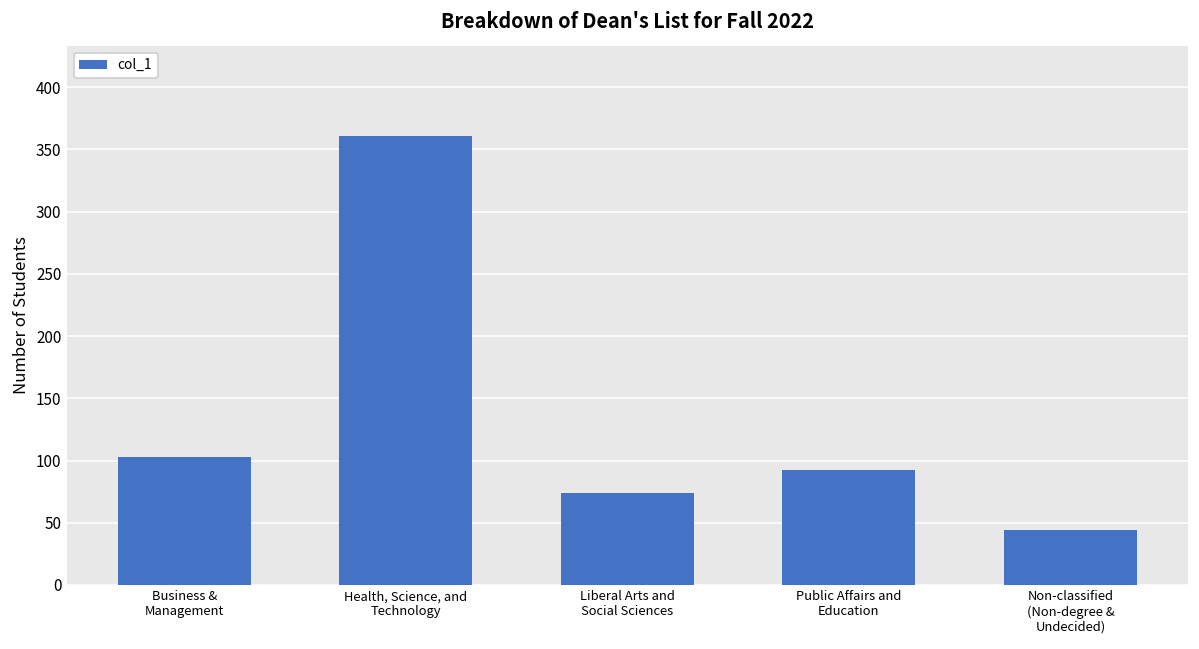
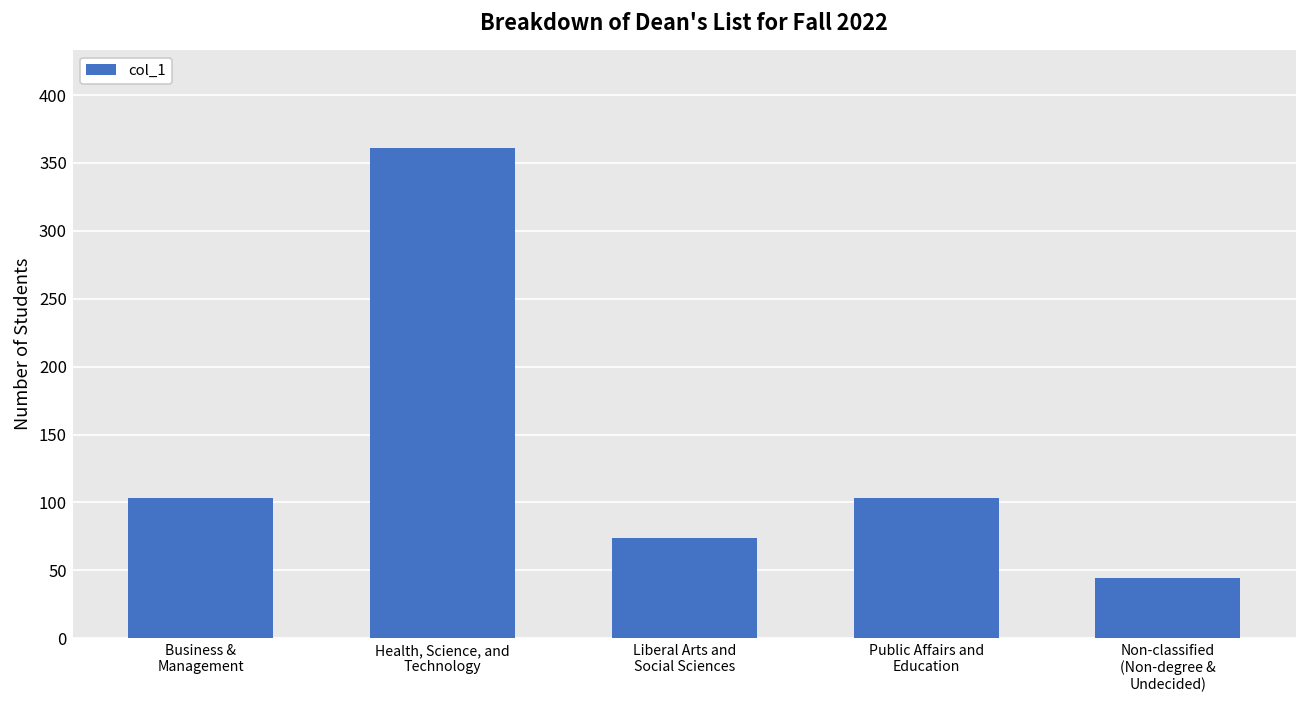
Public Affairs and Education: 92 -> 103
